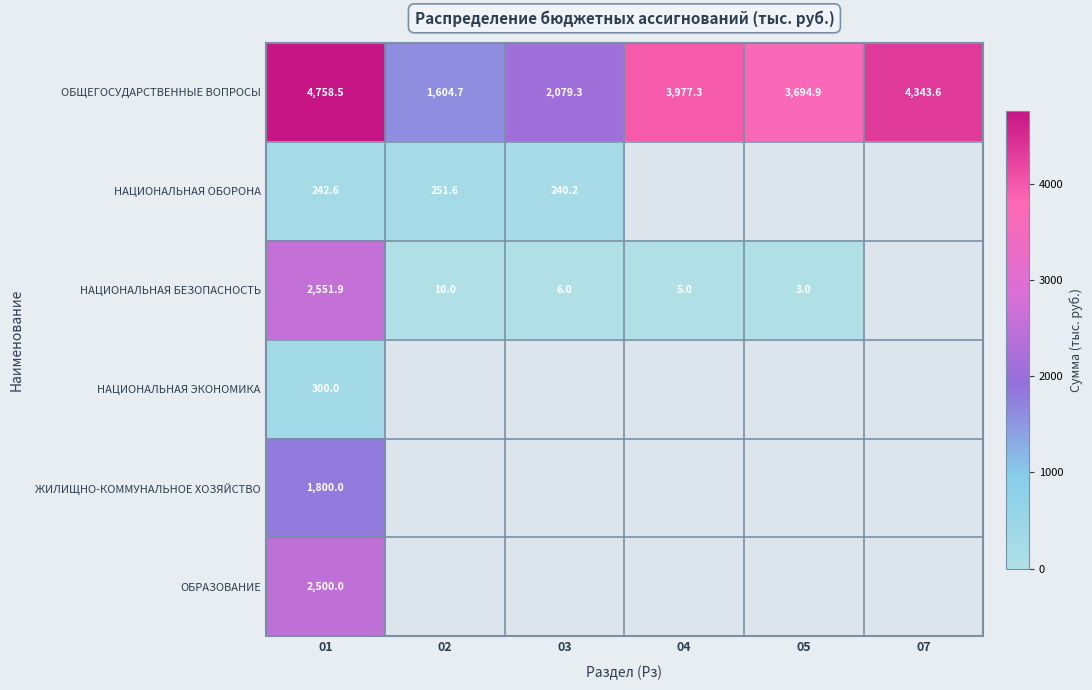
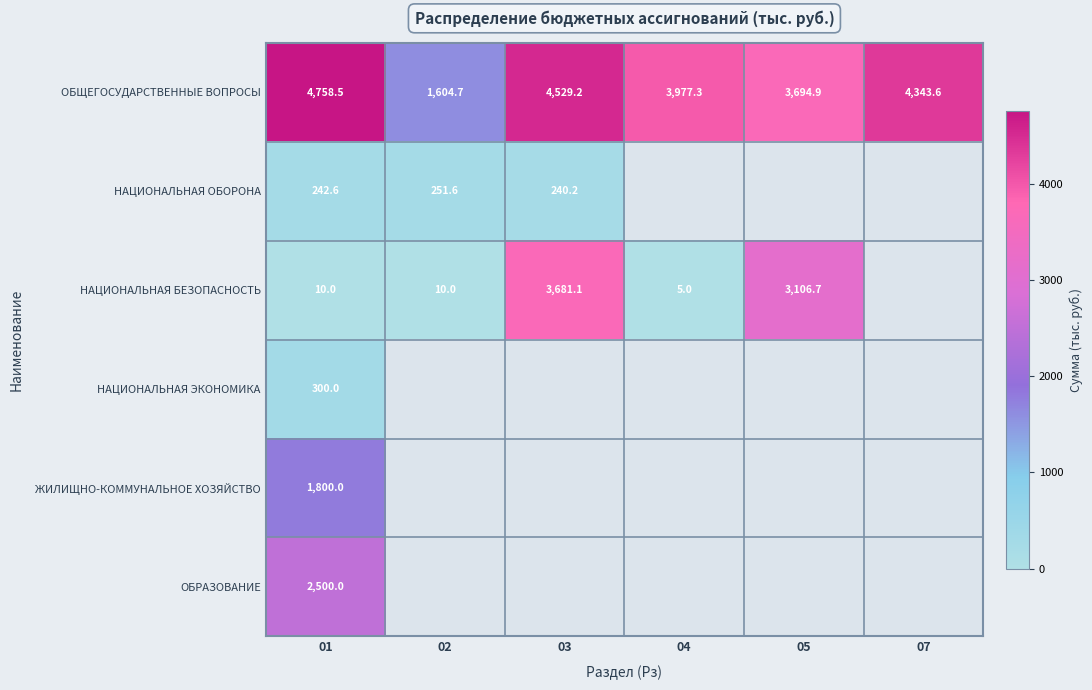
ОБЩЕГОСУДАРСТВЕННЫЕ ВОПРОСЫ, 03: 2,079.3 -> 4,529.2
НАЦИОНАЛЬНАЯ БЕЗОПАСНОСТЬ, 01: 2,551.9 -> 10.0
НАЦИОНАЛЬНАЯ БЕЗОПАСНОСТЬ, 03: 6.0 -> 3,681.1
НАЦИОНАЛЬНАЯ БЕЗОПАСНОСТЬ, 05: 3.0 -> 3,106.7
